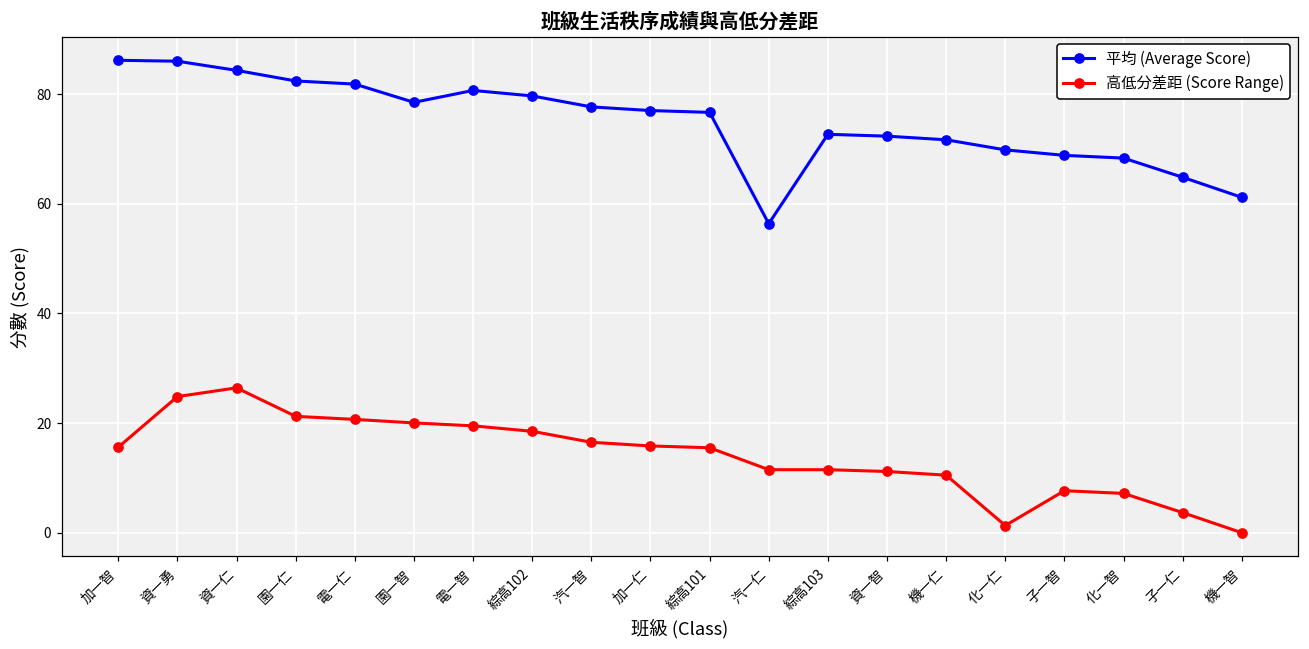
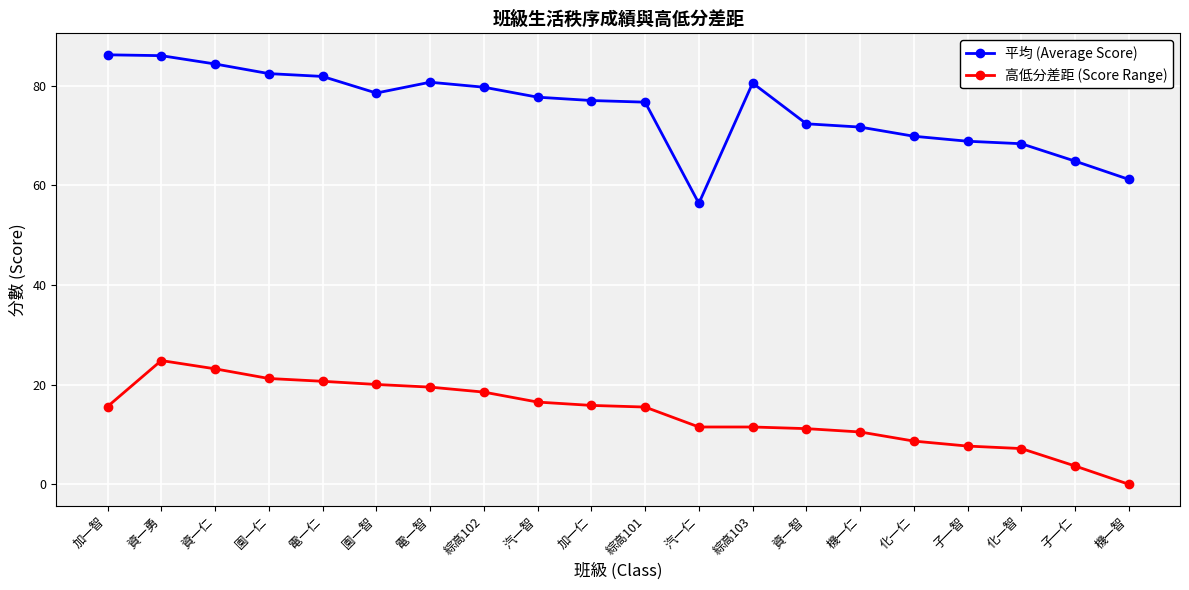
高低分差距 (Score Range), 資一仁: 26 -> 23
平均 (Average Score), 綜高103: 73 -> 81
高低分差距 (Score Range), 化一仁: 1 -> 9
